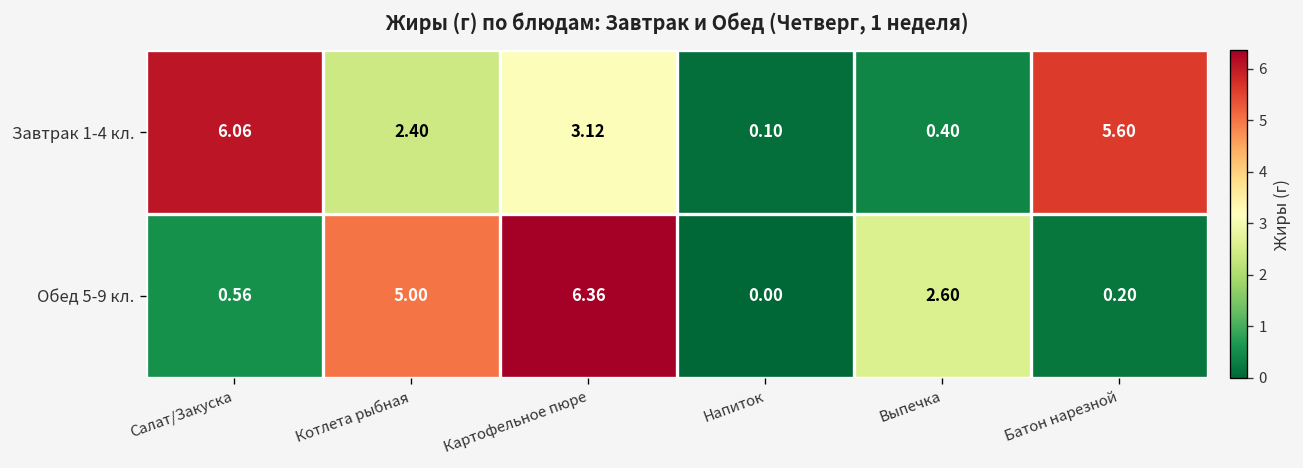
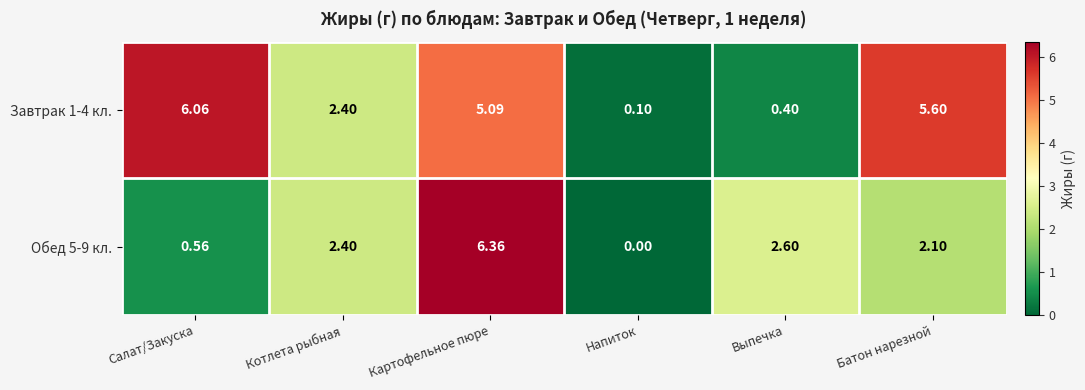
Завтрак 1-4 кл., Картофельное пюре: 3.12 -> 5.09
Обед 5-9 кл., Котлета рыбная: 5.00 -> 2.40
Обед 5-9 кл., Батон нарезной: 0.20 -> 2.10
